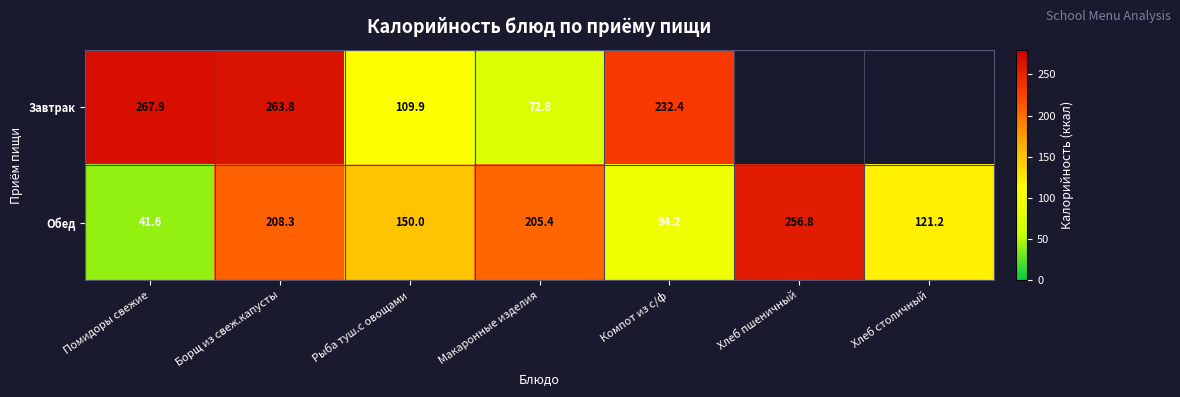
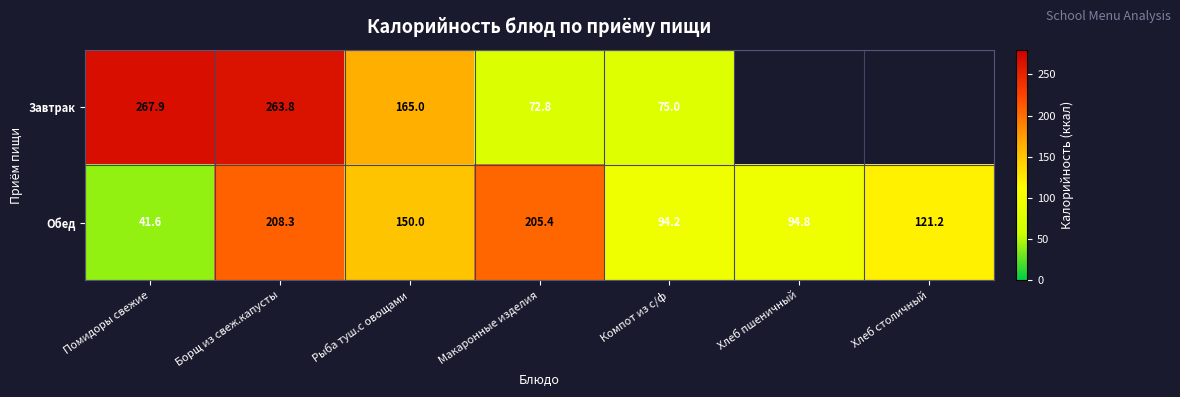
Завтрак, Рыба туш.с овощами: 109.9 -> 165.0
Завтрак, Компот из с/ф: 232.4 -> 75.0
Обед, Хлеб пшеничный: 256.8 -> 94.8
